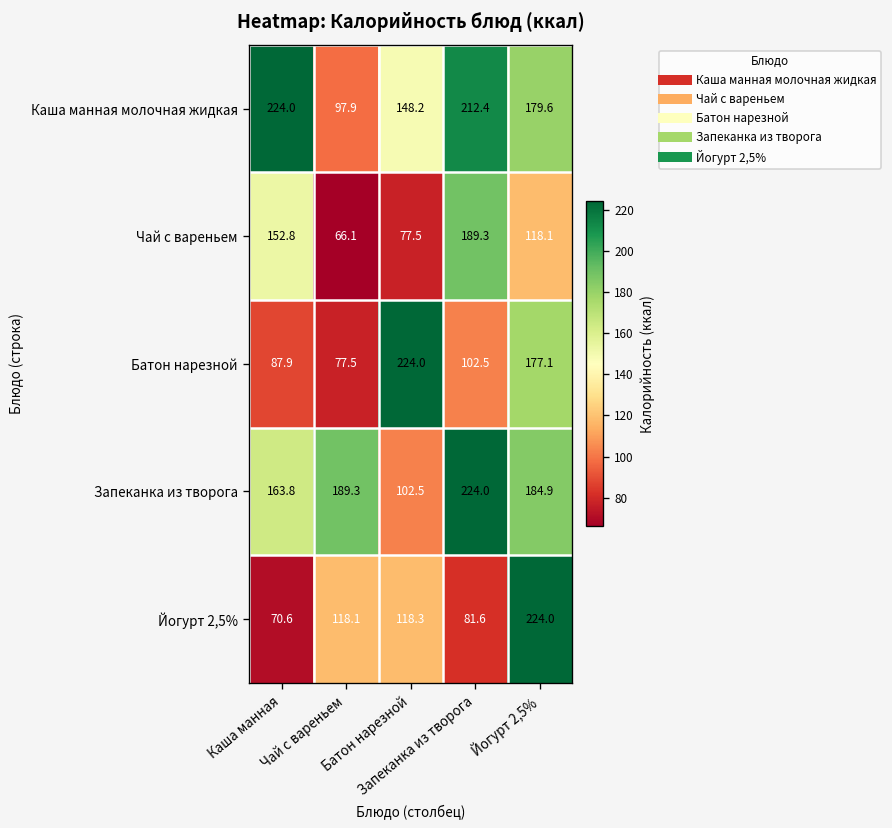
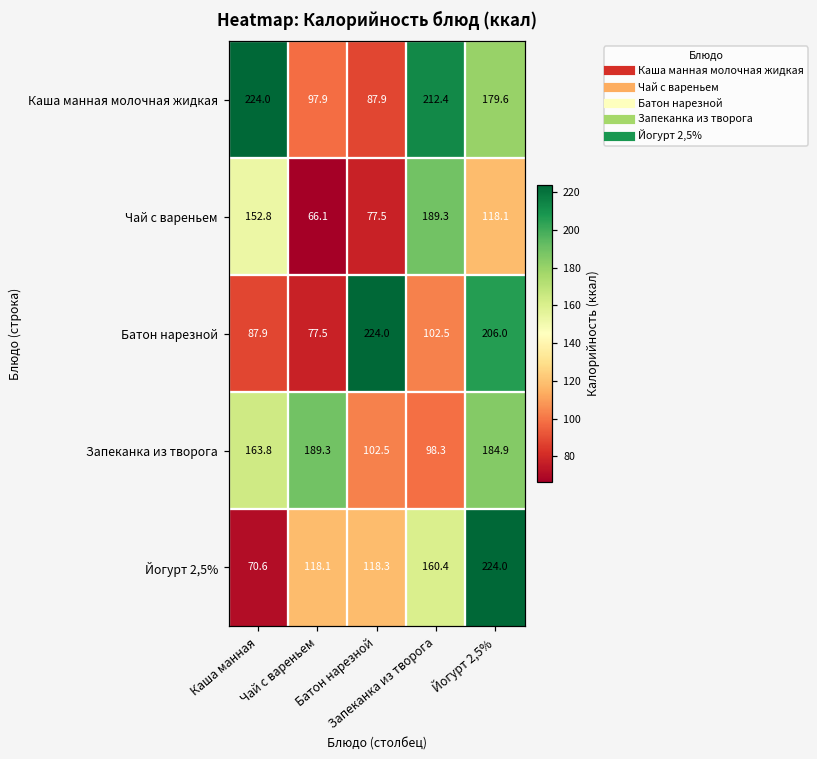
Каша манная молочная жидкая, Батон нарезной: 148.2 -> 87.9
Батон нарезной, Йогурт 2,5%: 177.1 -> 206.0
Запеканка из творога, Запеканка из творога: 224.0 -> 98.3
Йогурт 2,5%, Запеканка из творога: 81.6 -> 160.4
